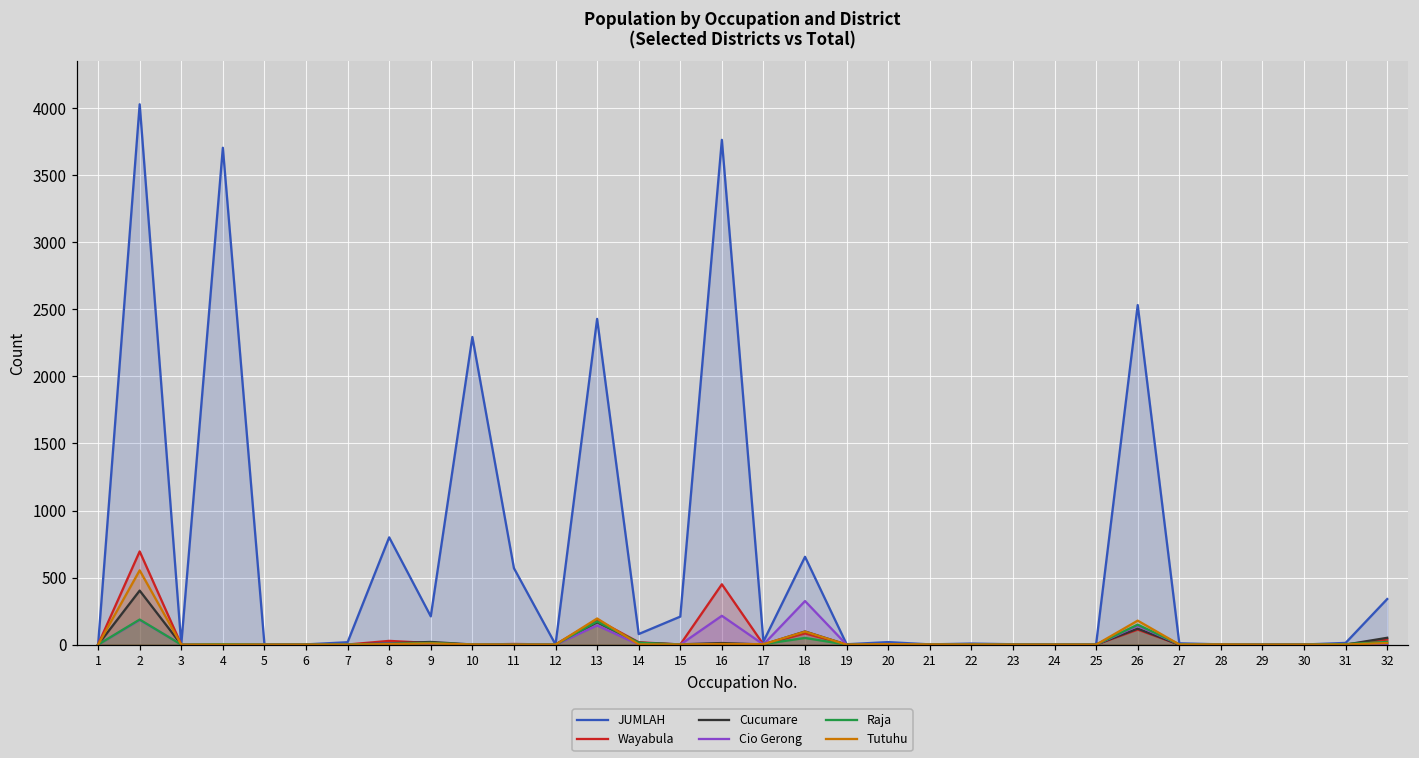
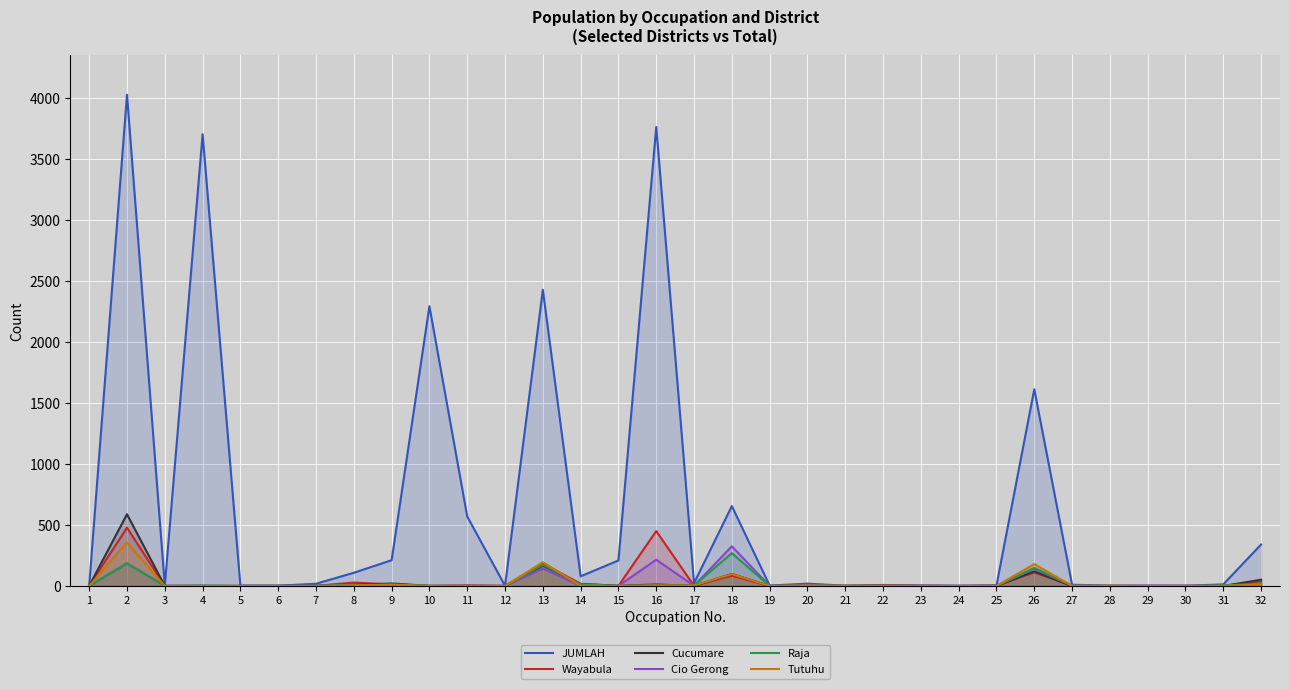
Wayabula, 2: 700 -> 480
Cucumare, 2: 400 -> 590
Tutuhu, 2: 550 -> 360
JUMLAH, 8: 800 -> 110
Raja, 18: 50 -> 270
JUMLAH, 26: 2530 -> 1610
